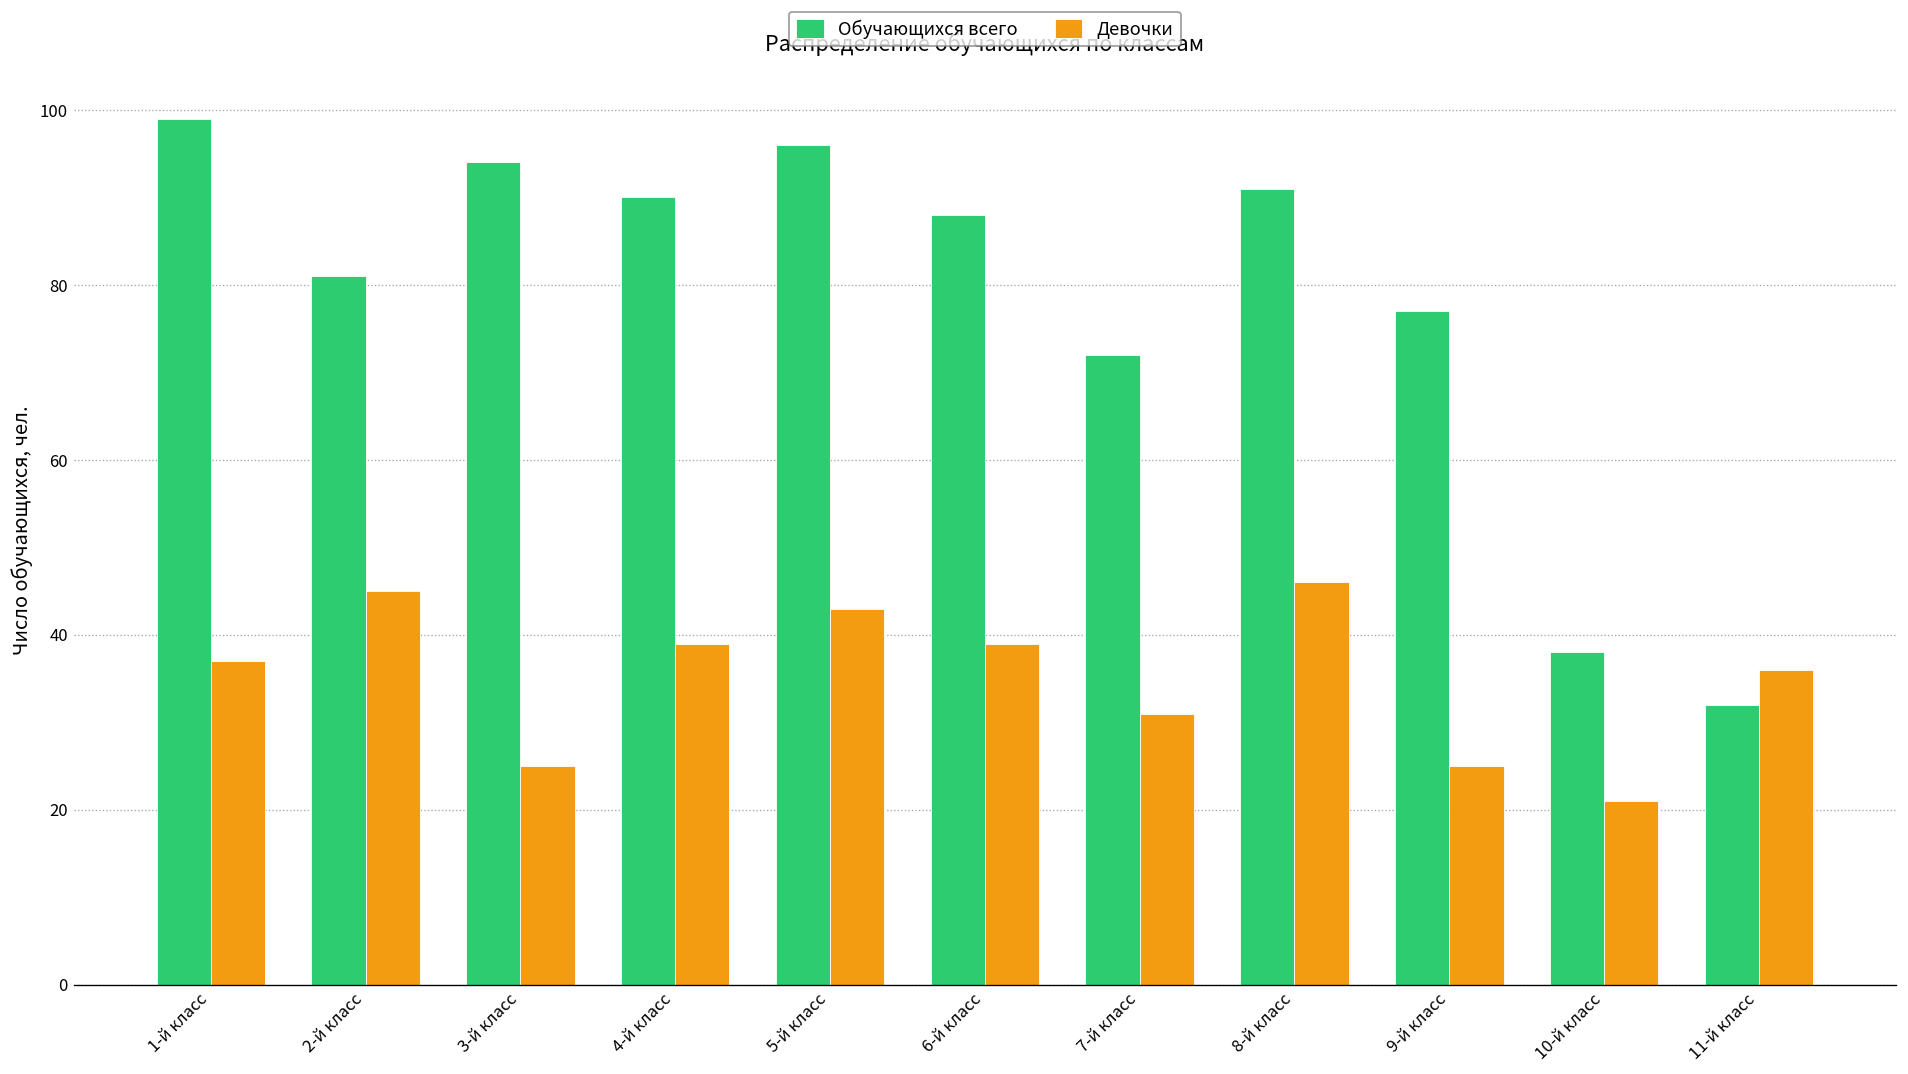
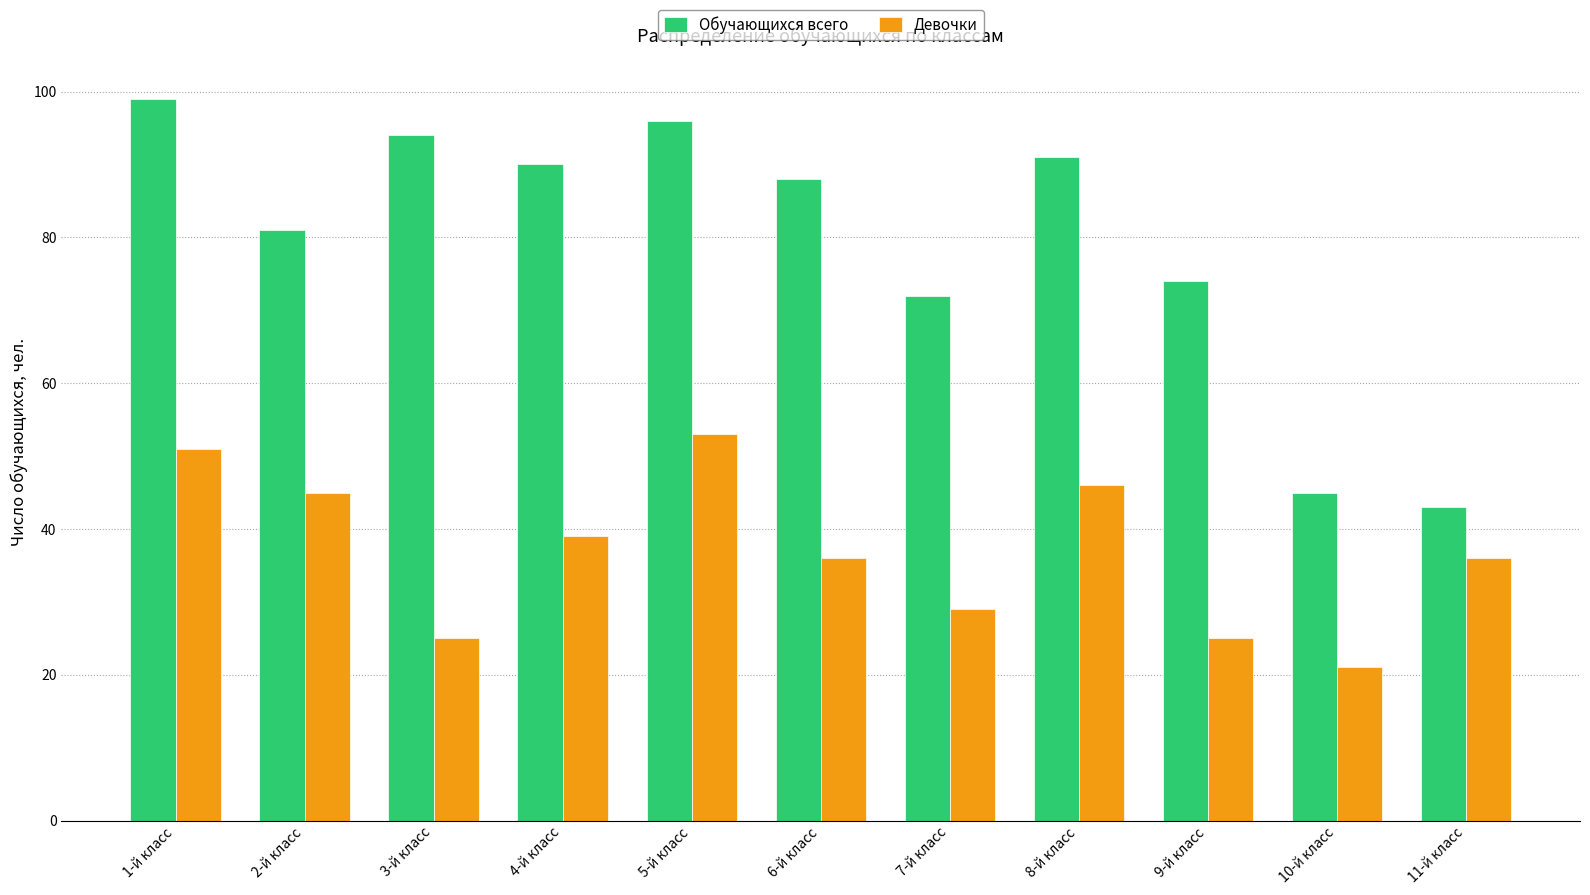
Девочки, 1-й класс: 37 -> 51
Девочки, 5-й класс: 43 -> 53
Девочки, 6-й класс: 39 -> 36
Девочки, 7-й класс: 31 -> 29
Обучающихся всего, 9-й класс: 77 -> 74
Обучающихся всего, 10-й класс: 38 -> 45
Обучающихся всего, 11-й класс: 32 -> 43
